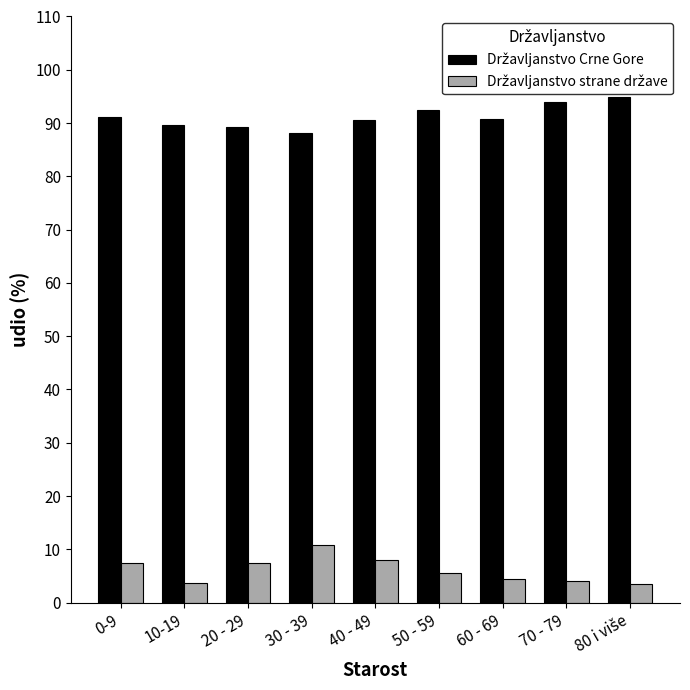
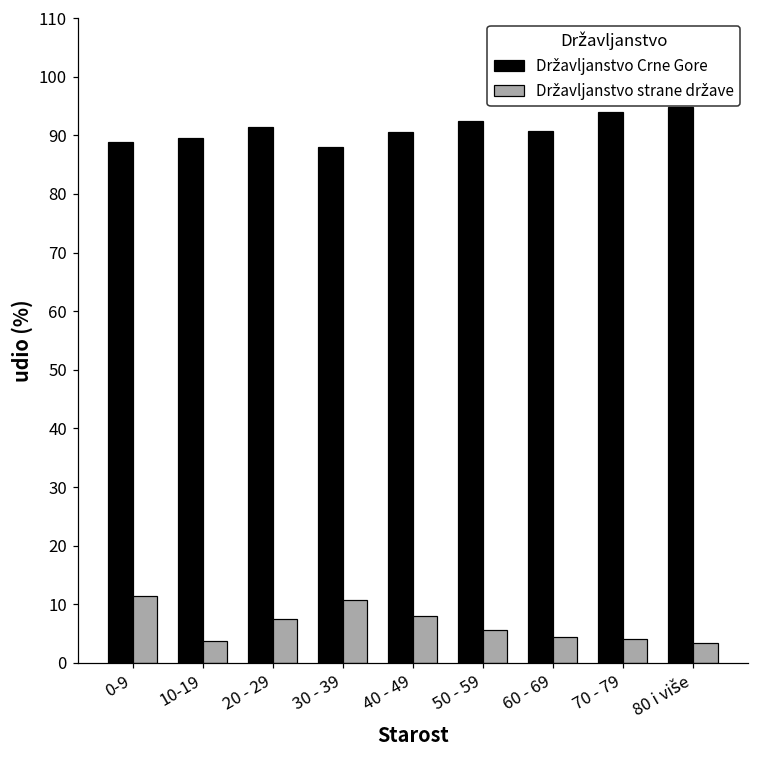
Državljanstvo Crne Gore, 0-9: 91 -> 89
Državljanstvo strane države, 0-9: 8 -> 11
Državljanstvo Crne Gore, 20 - 29: 89 -> 91
